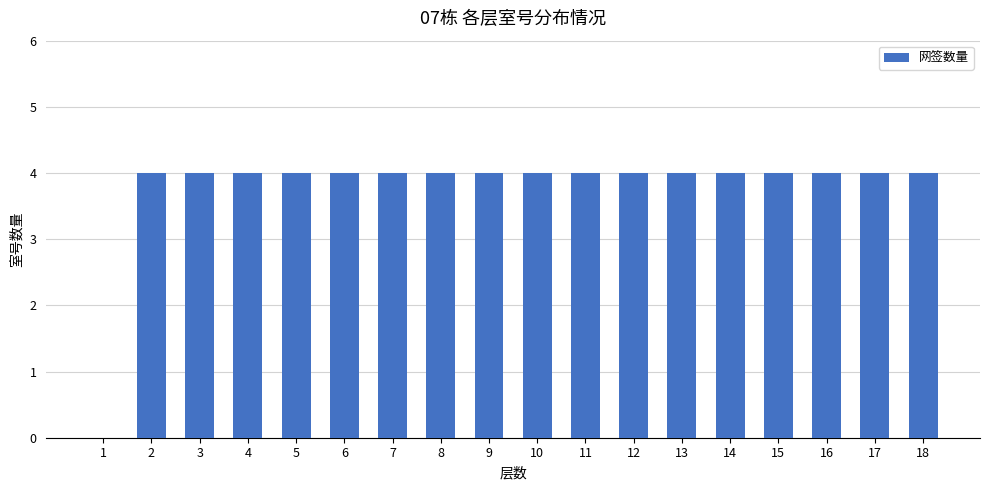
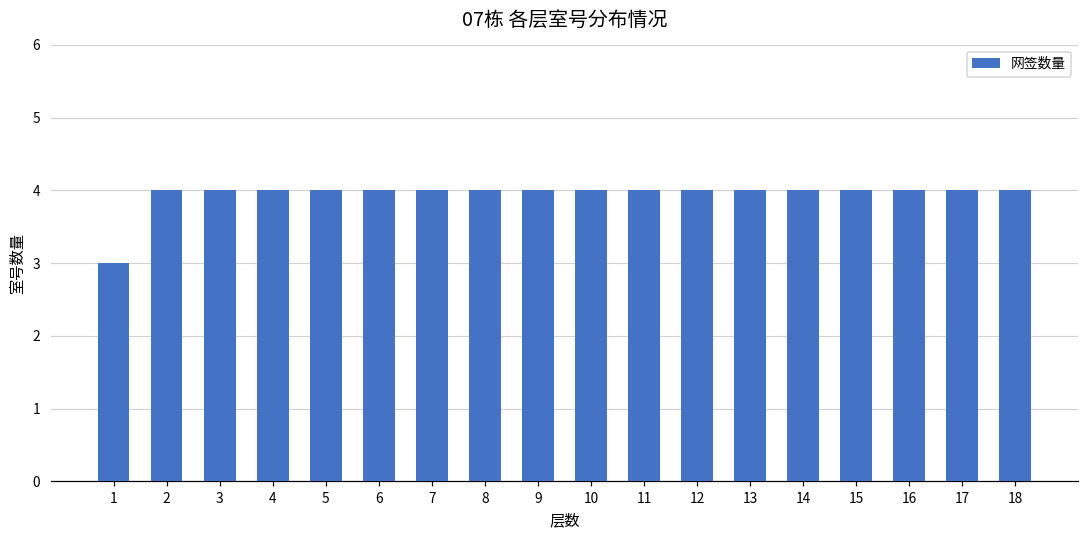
1: 0 -> 3
